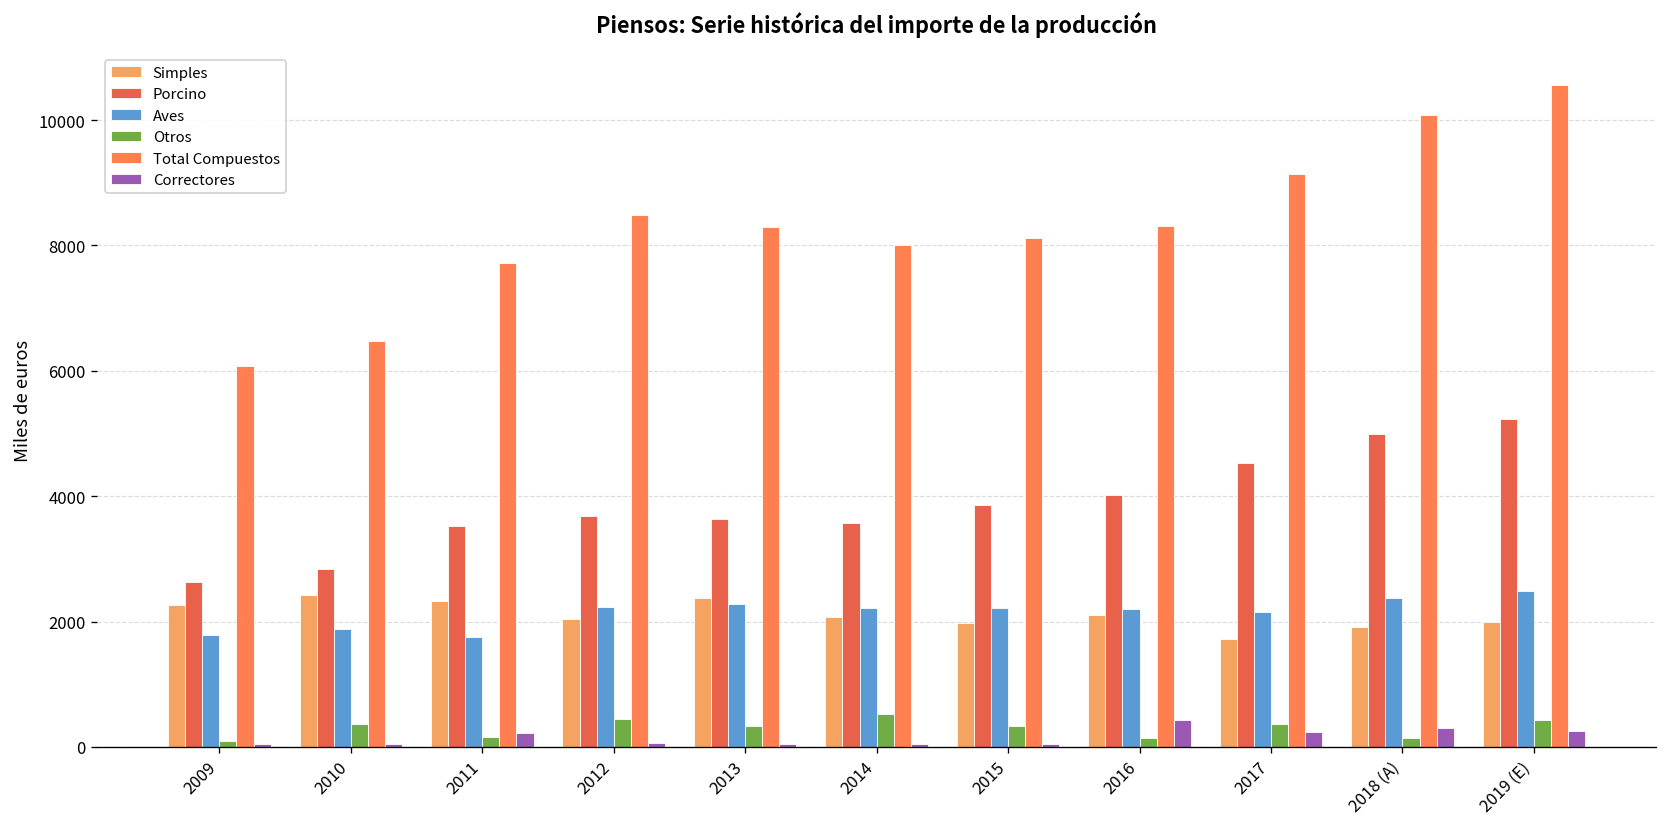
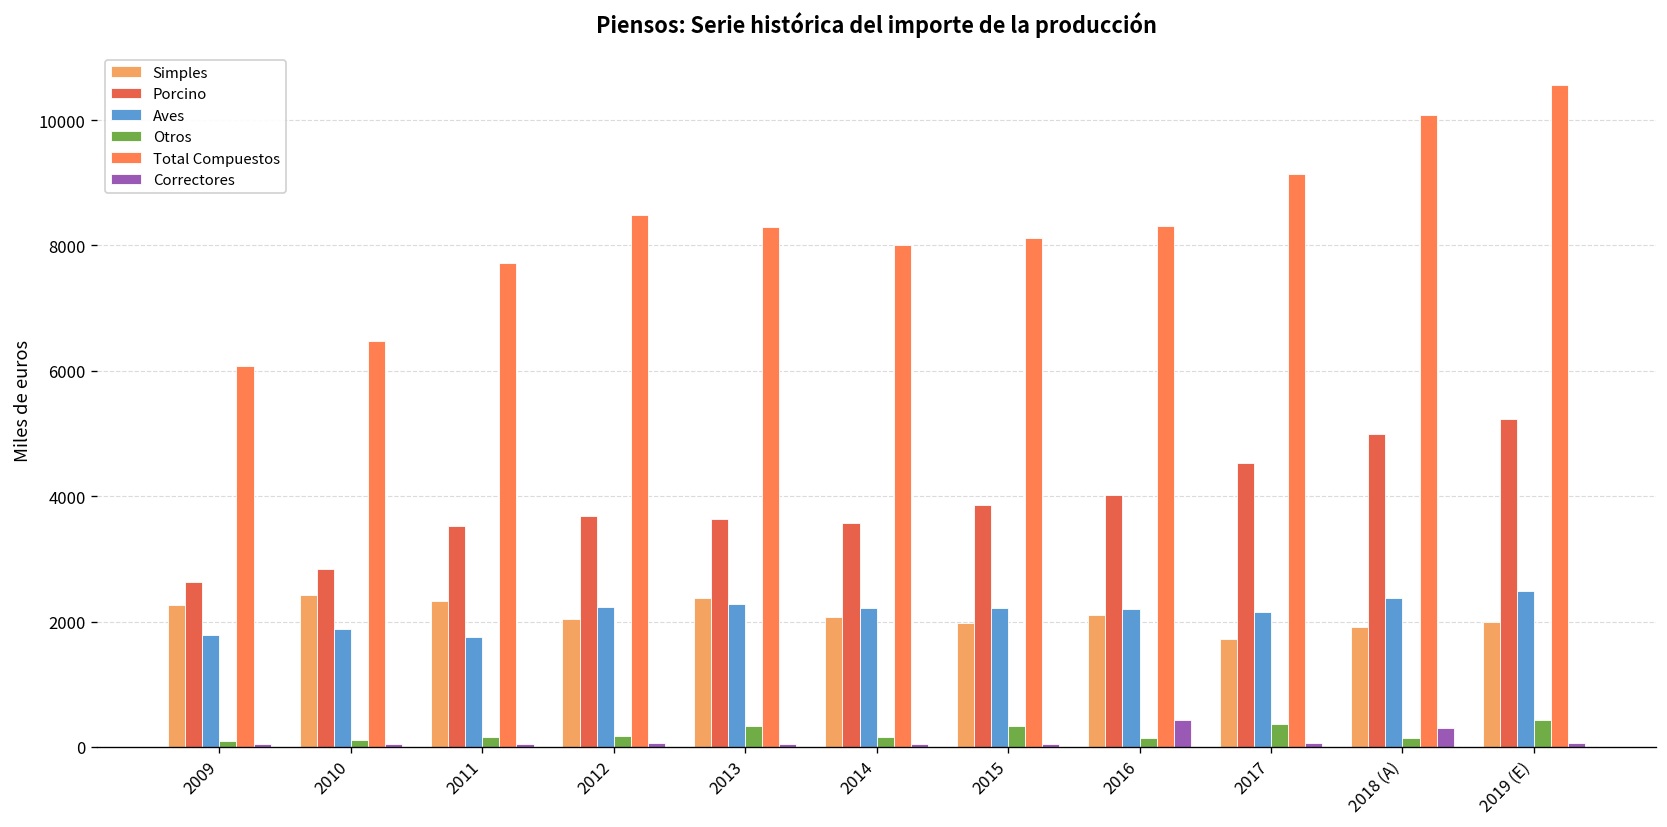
Otros, 2010: 400 -> 100
Correctores, 2011: 200 -> 100
Otros, 2012: 400 -> 200
Otros, 2014: 500 -> 200
Correctores, 2017: 200 -> 100
Correctores, 2019 (E): 300 -> 100
